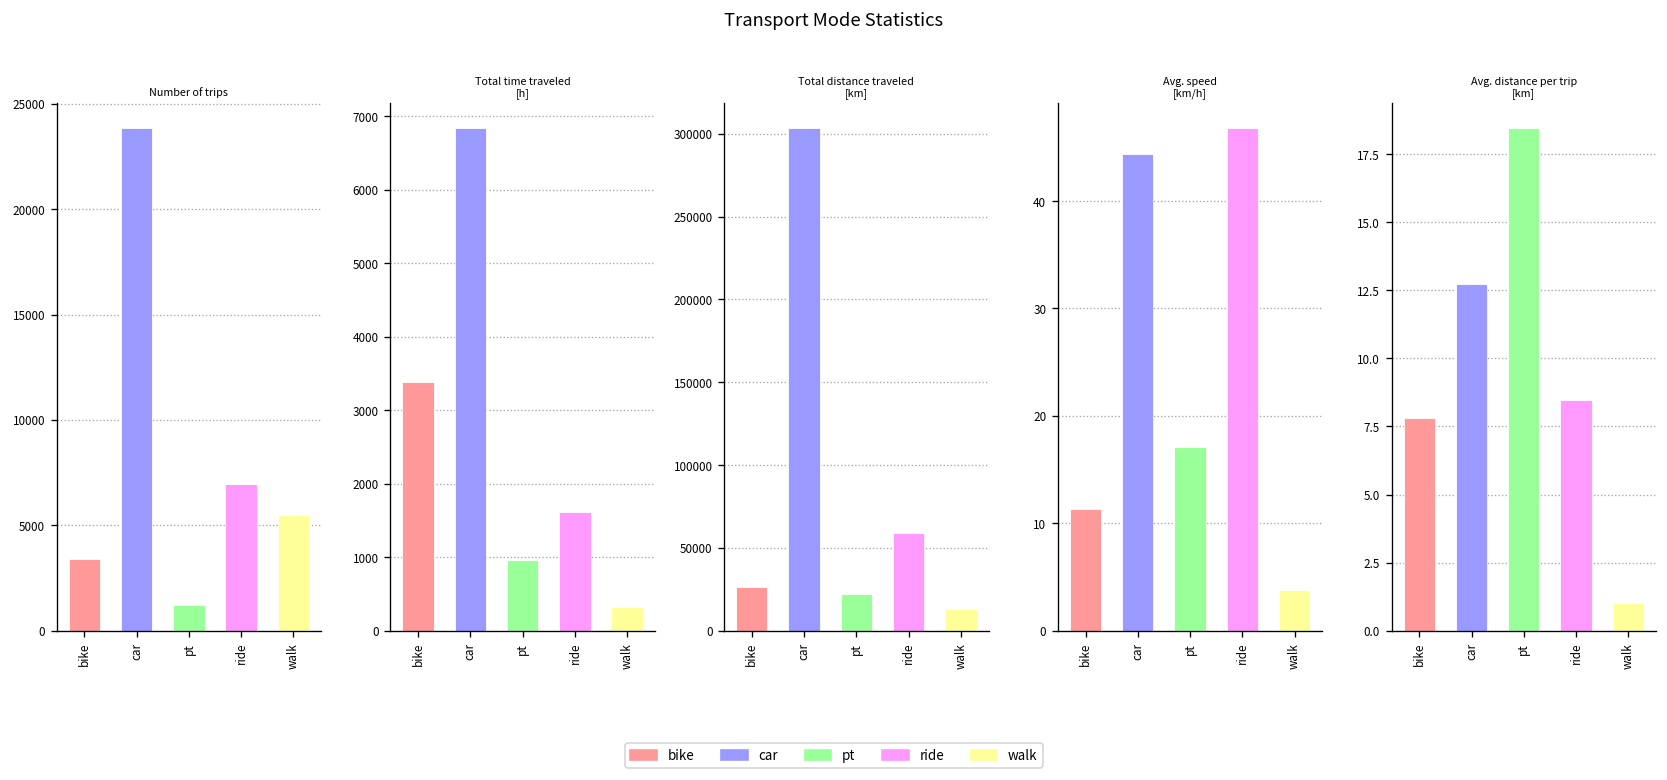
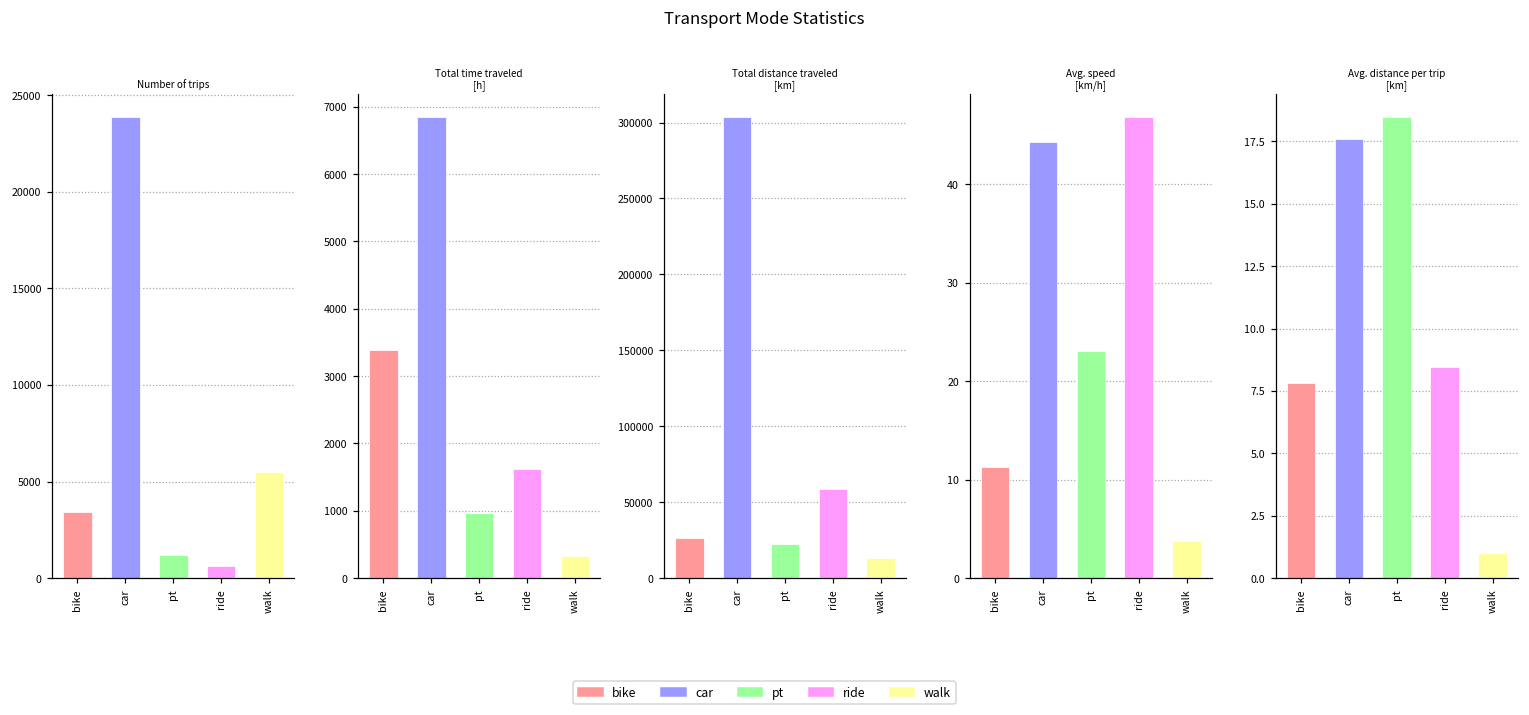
Number of trips, ride: 7000 -> 600
Avg. speed [km/h], pt: 17 -> 23
Avg. distance per trip [km], car: 12.7 -> 17.6
